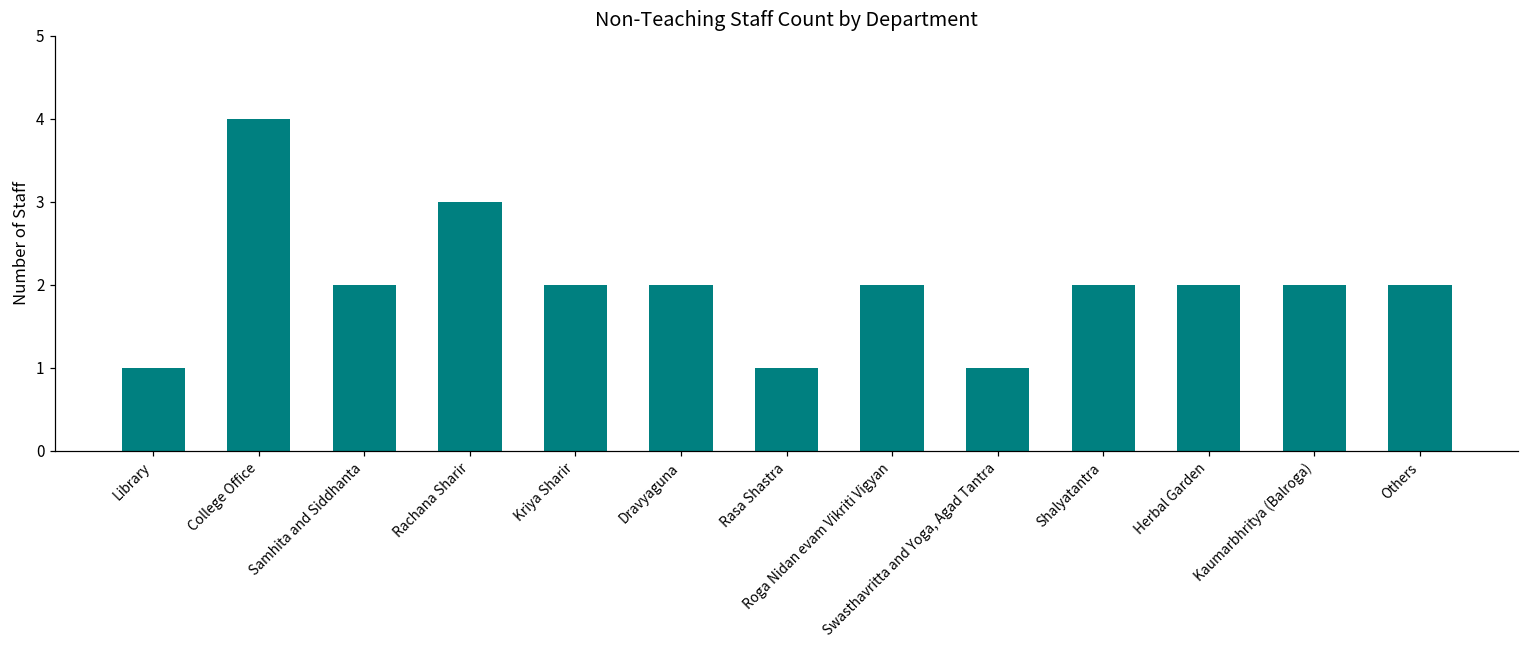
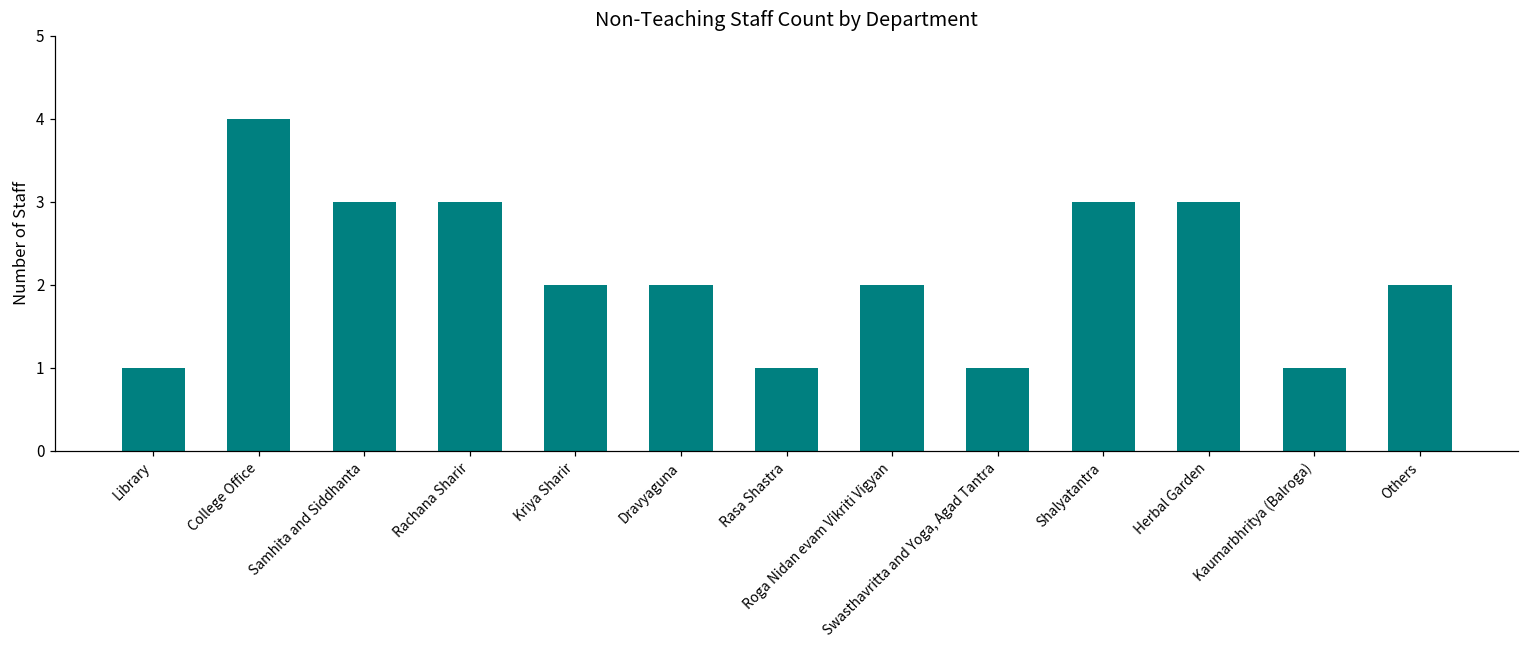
Samhita and Siddhanta: 2 -> 3
Shalyatantra: 2 -> 3
Herbal Garden: 2 -> 3
Kaumarbhritya (Balroga): 2 -> 1
